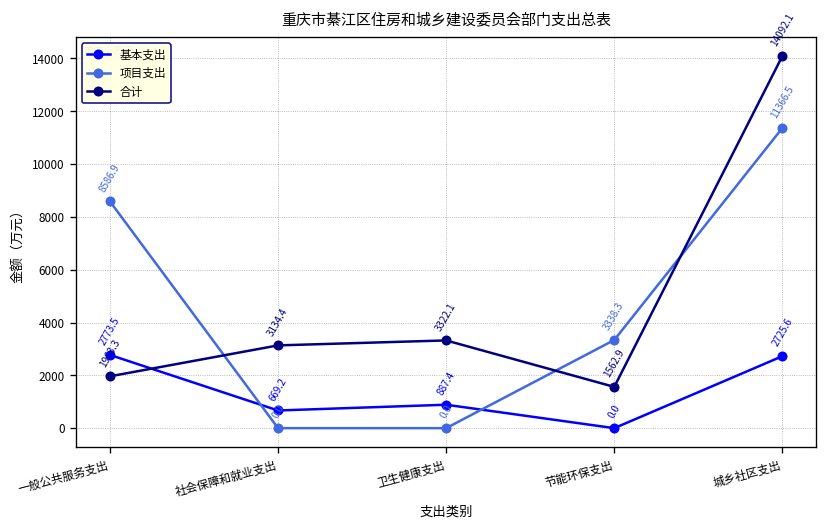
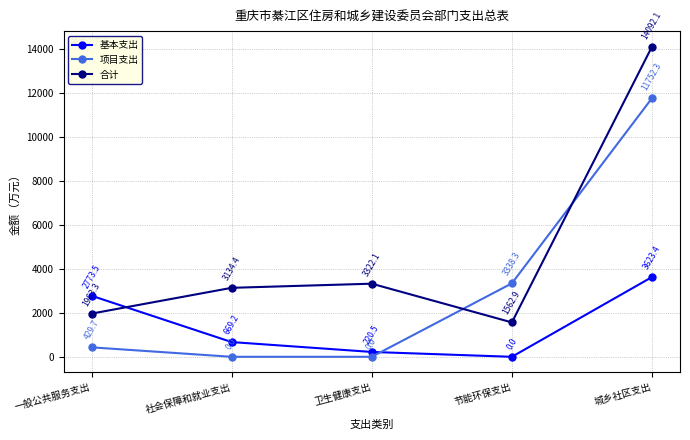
项目支出, 一般公共服务支出: 8586.9 -> 429.7
基本支出, 卫生健康支出: 887.4 -> 220.5
基本支出, 城乡社区支出: 2725.6 -> 3623.4
项目支出, 城乡社区支出: 11366.5 -> 11752.3
